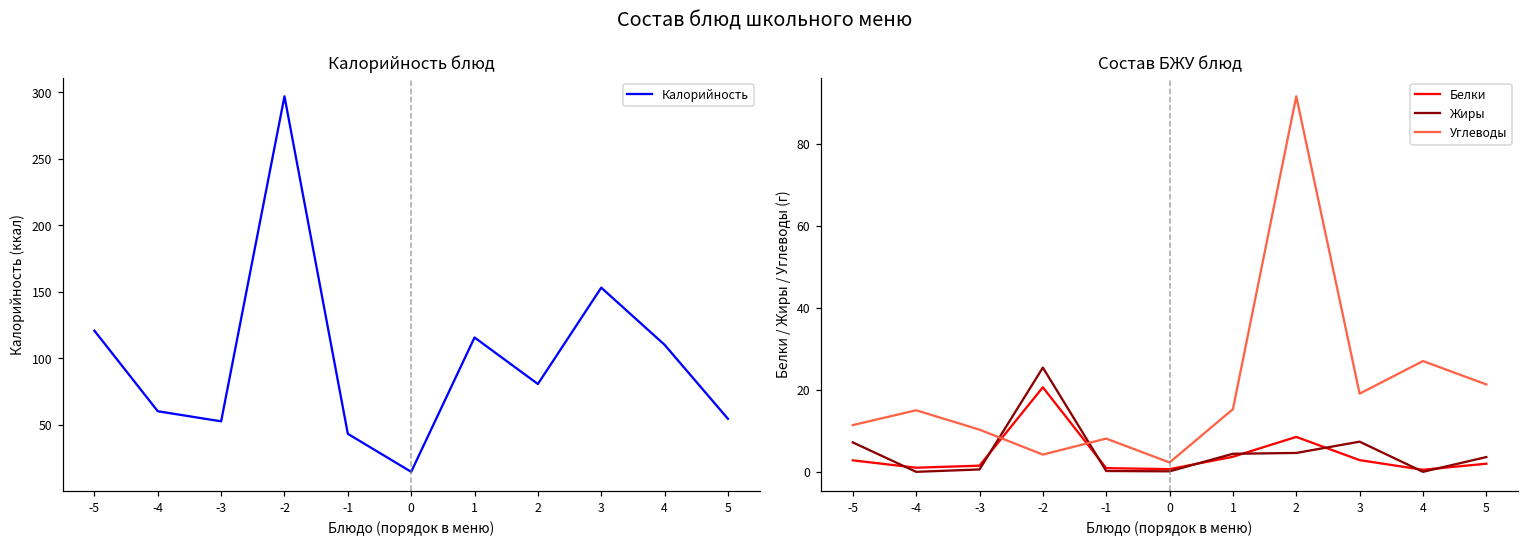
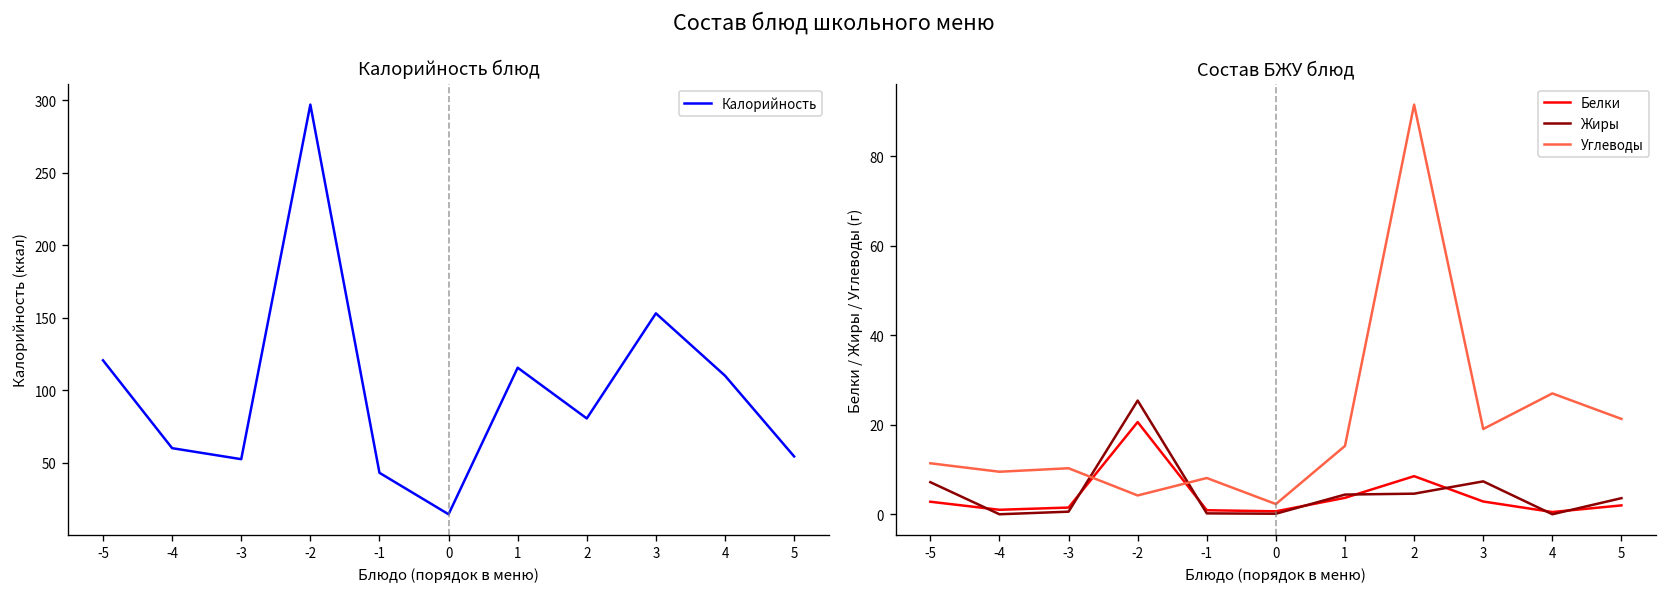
Состав БЖУ блюд, Углеводы, -4: 15 -> 10
